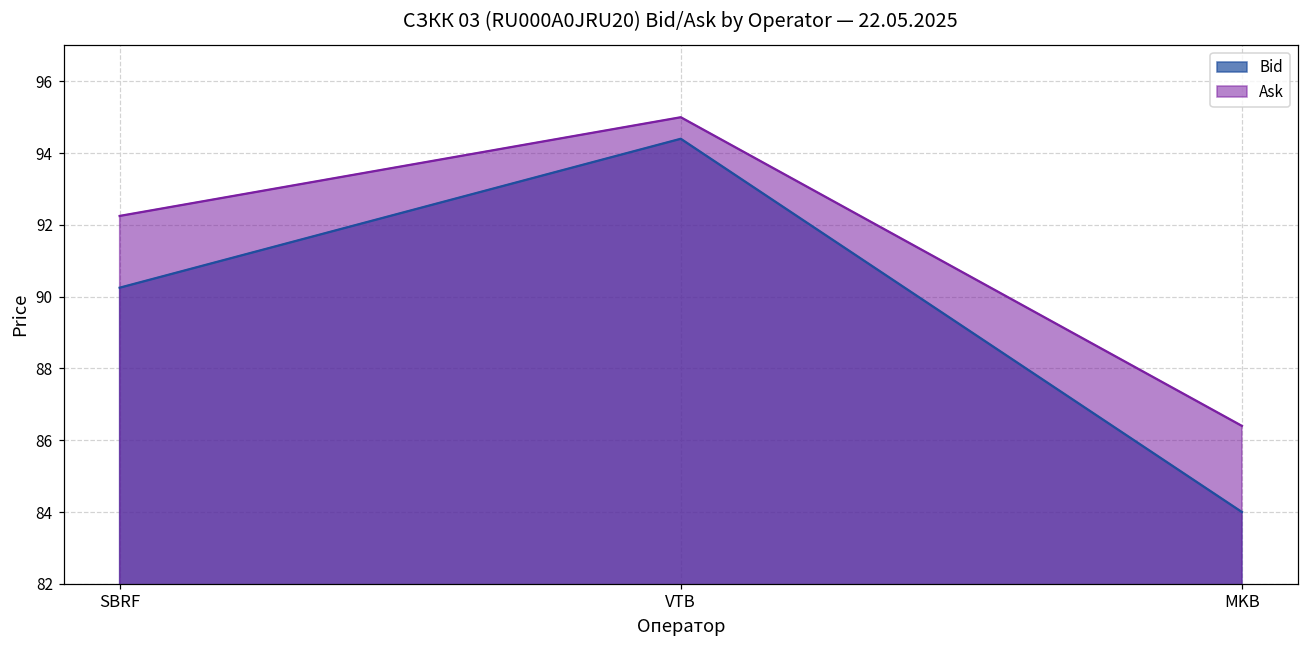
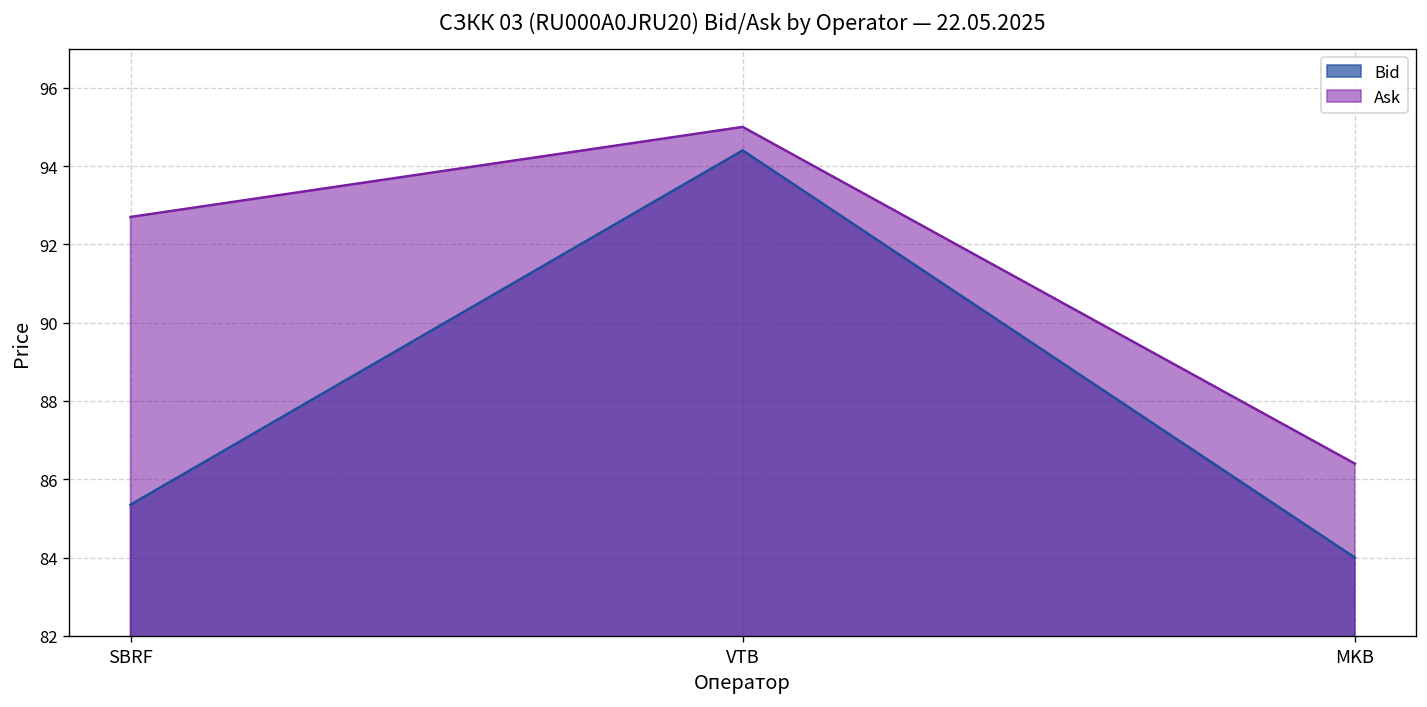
Bid, SBRF: 90.3 -> 85.4
Ask, SBRF: 92.3 -> 92.7
